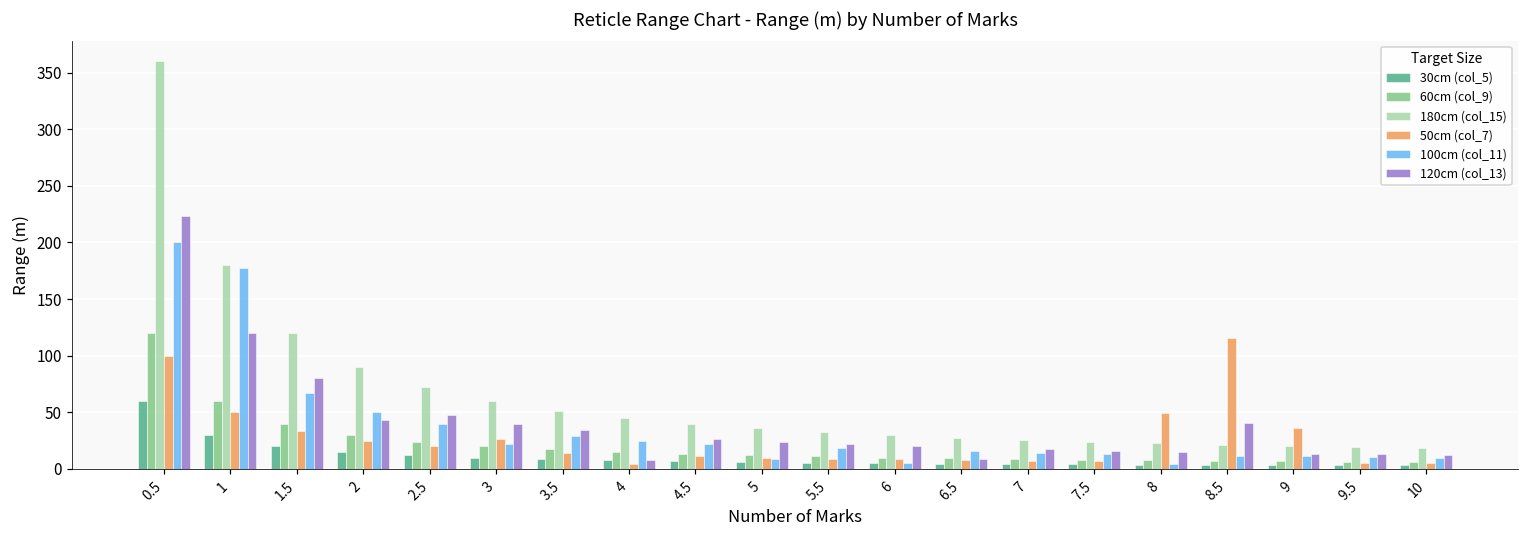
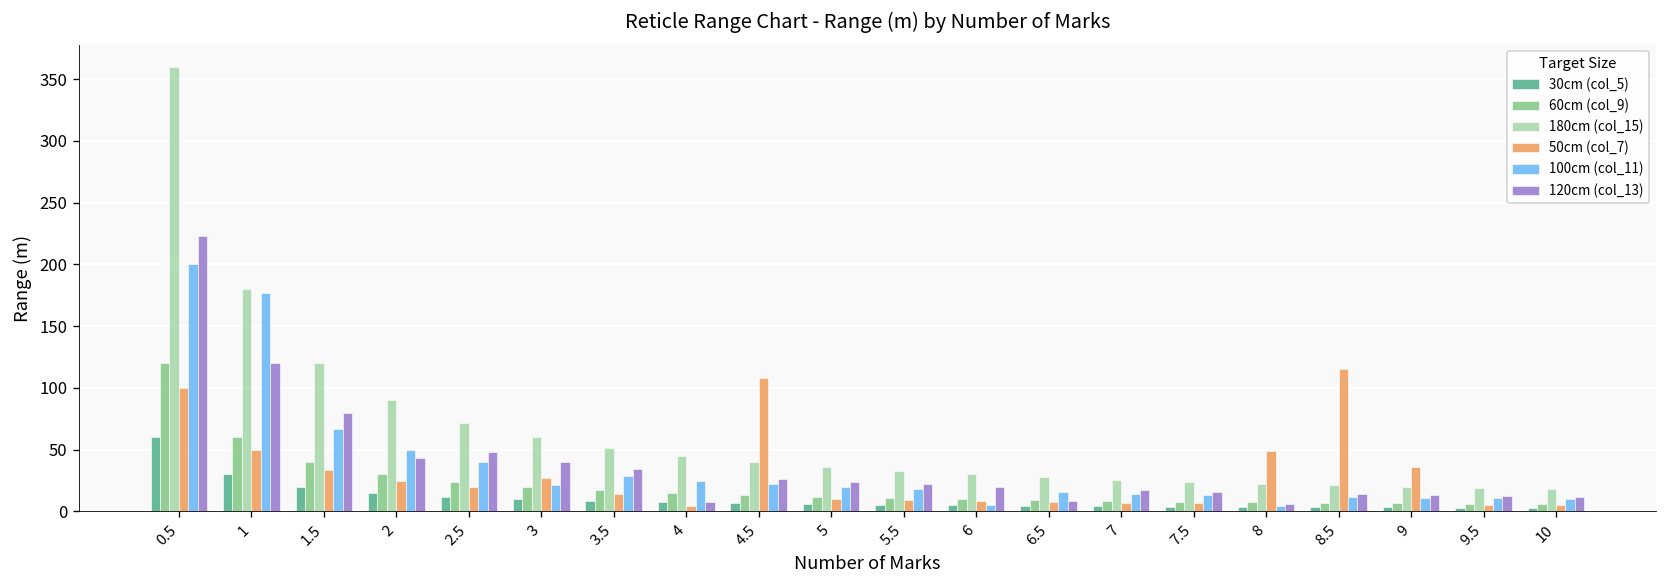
50cm (col_7), 4.5: 11 -> 108
100cm (col_11), 5: 9 -> 20
120cm (col_13), 8: 15 -> 6
120cm (col_13), 8.5: 41 -> 14
